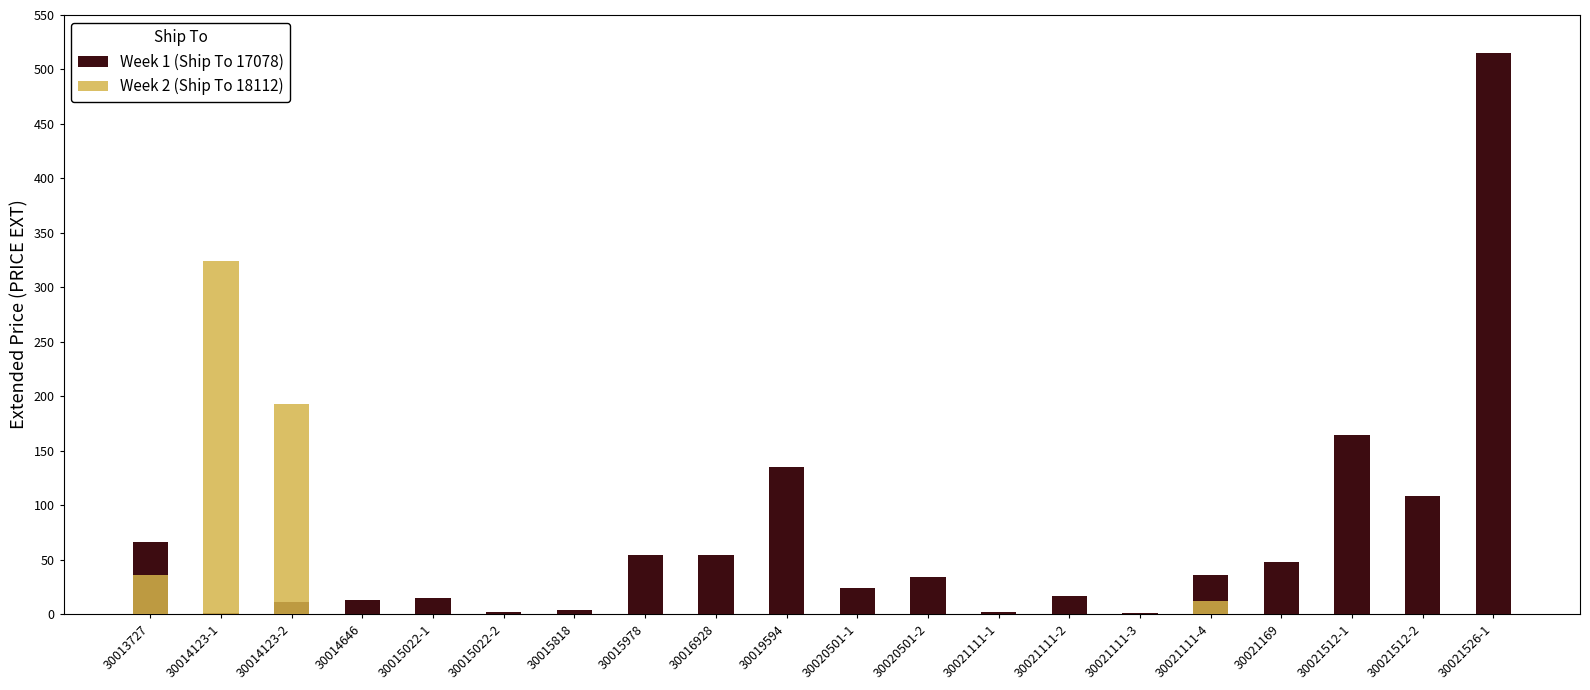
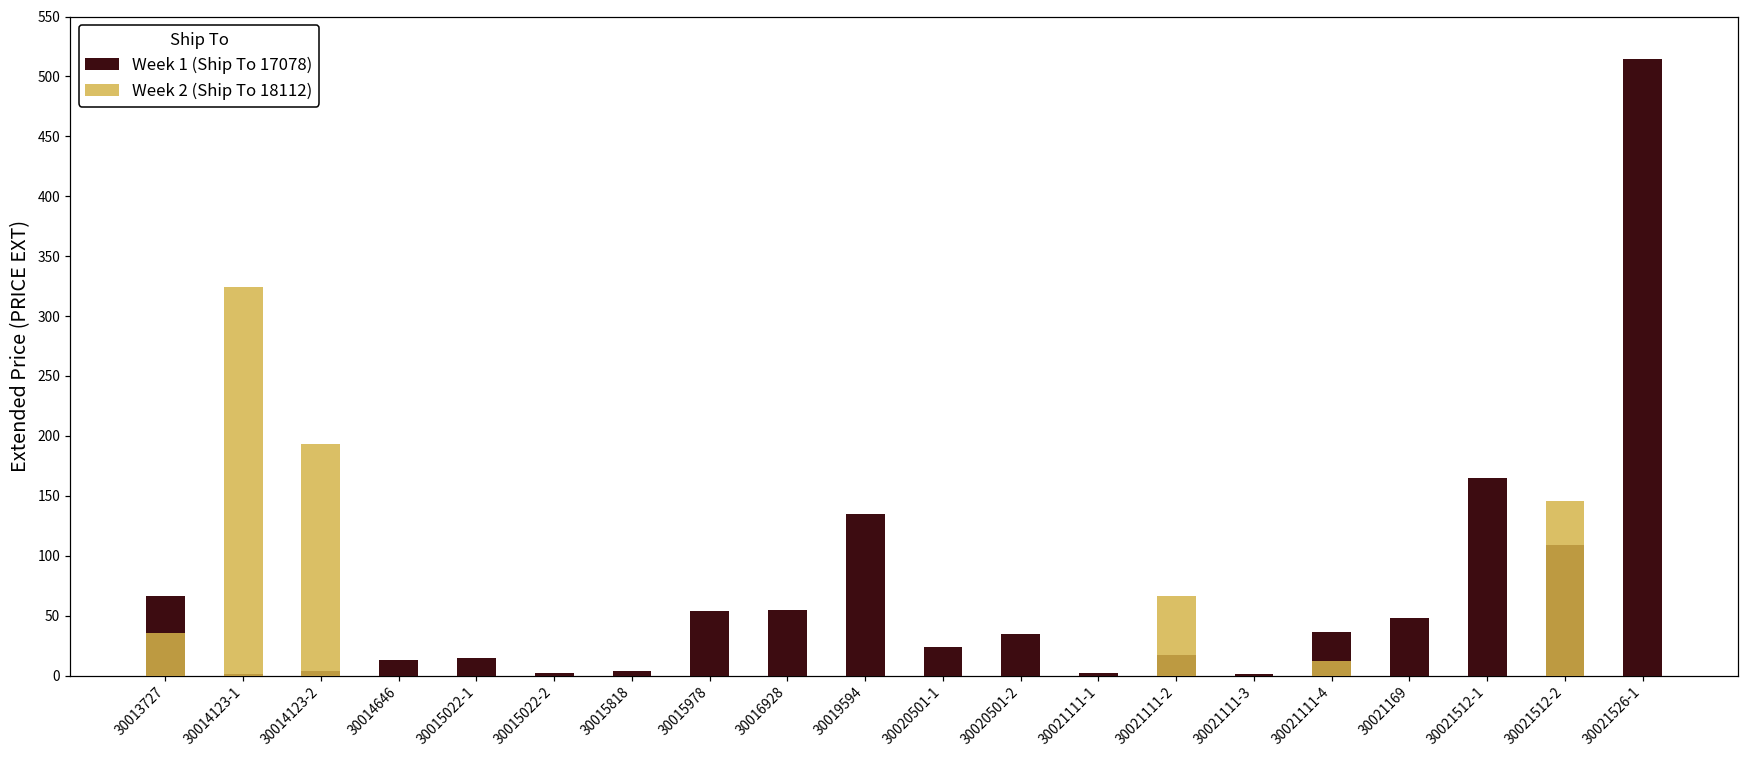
Week 1 (Ship To 17078), 30014123-2: 11 -> 4
Week 2 (Ship To 18112), 30021111-2: 0 -> 66
Week 2 (Ship To 18112), 30021512-2: 0 -> 146
